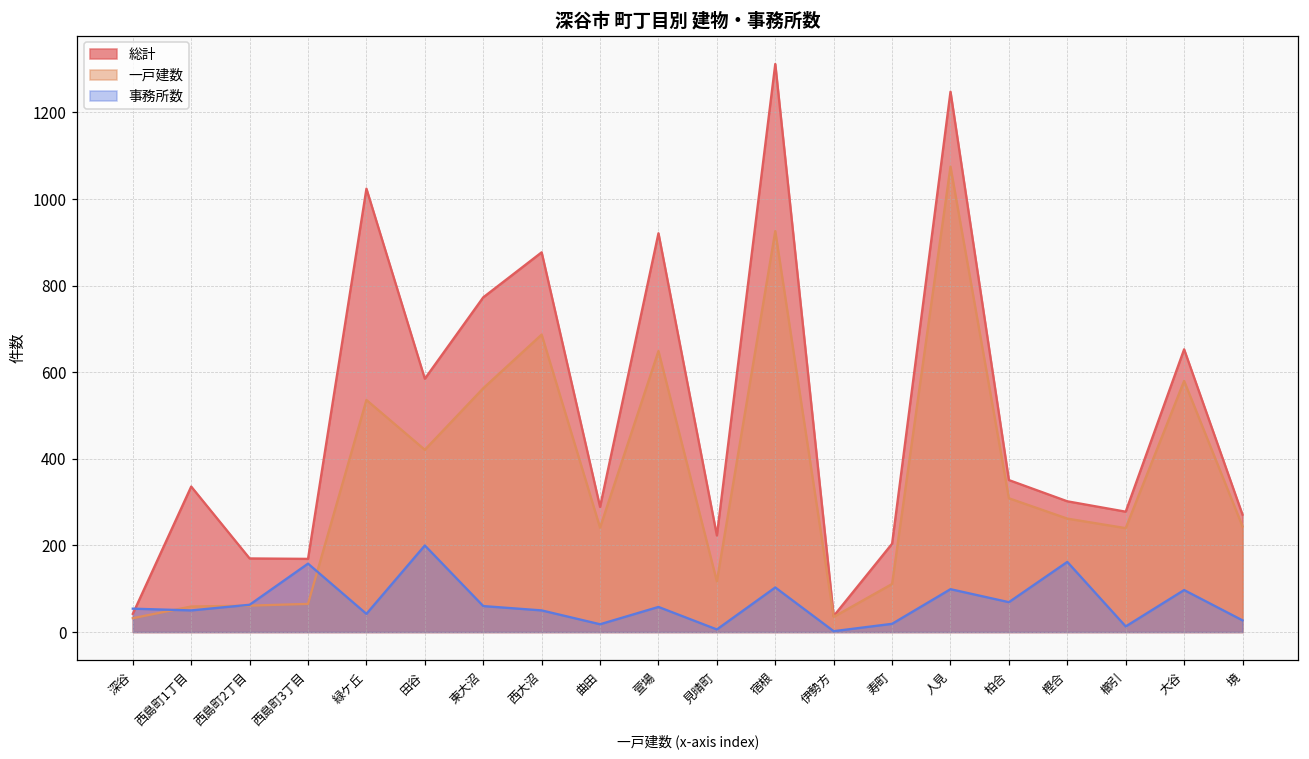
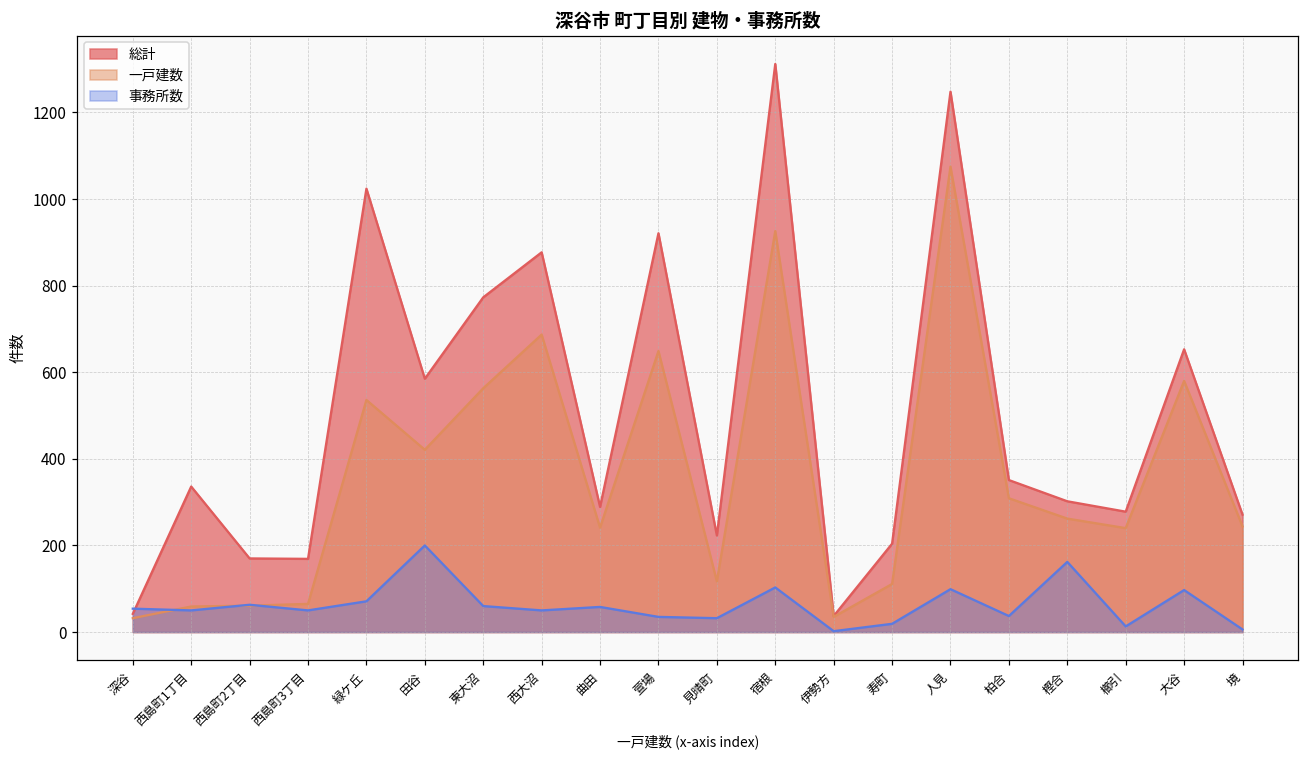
事務所数, 西島町3丁目: 160 -> 50
事務所数, 緑ケ丘: 40 -> 70
事務所数, 曲田: 20 -> 60
事務所数, 萱場: 60 -> 40
事務所数, 見晴町: 10 -> 30
事務所数, 柏合: 70 -> 40
事務所数, 境: 30 -> 10
